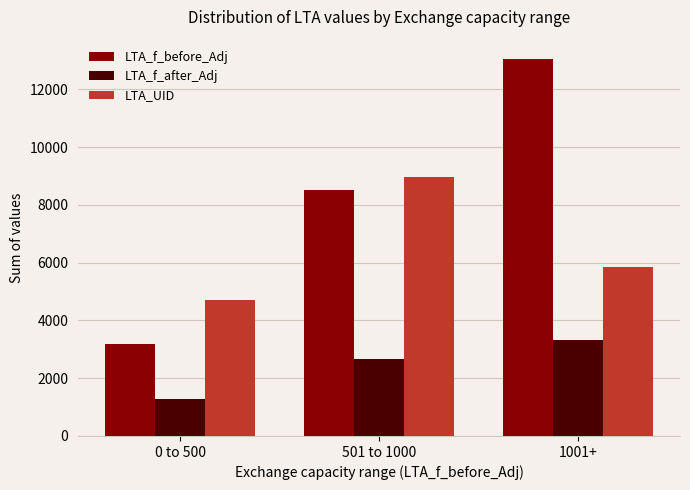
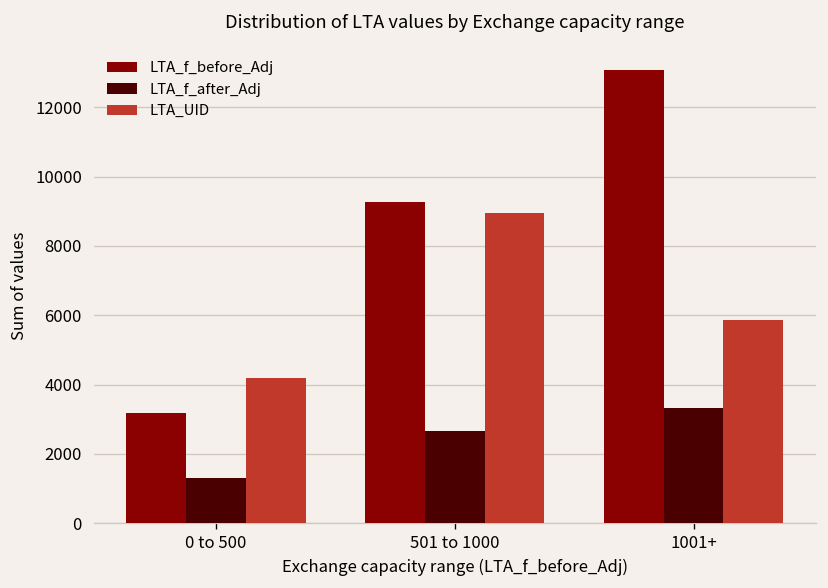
LTA_UID, 0 to 500: 4700 -> 4200
LTA_f_before_Adj, 501 to 1000: 8500 -> 9300
